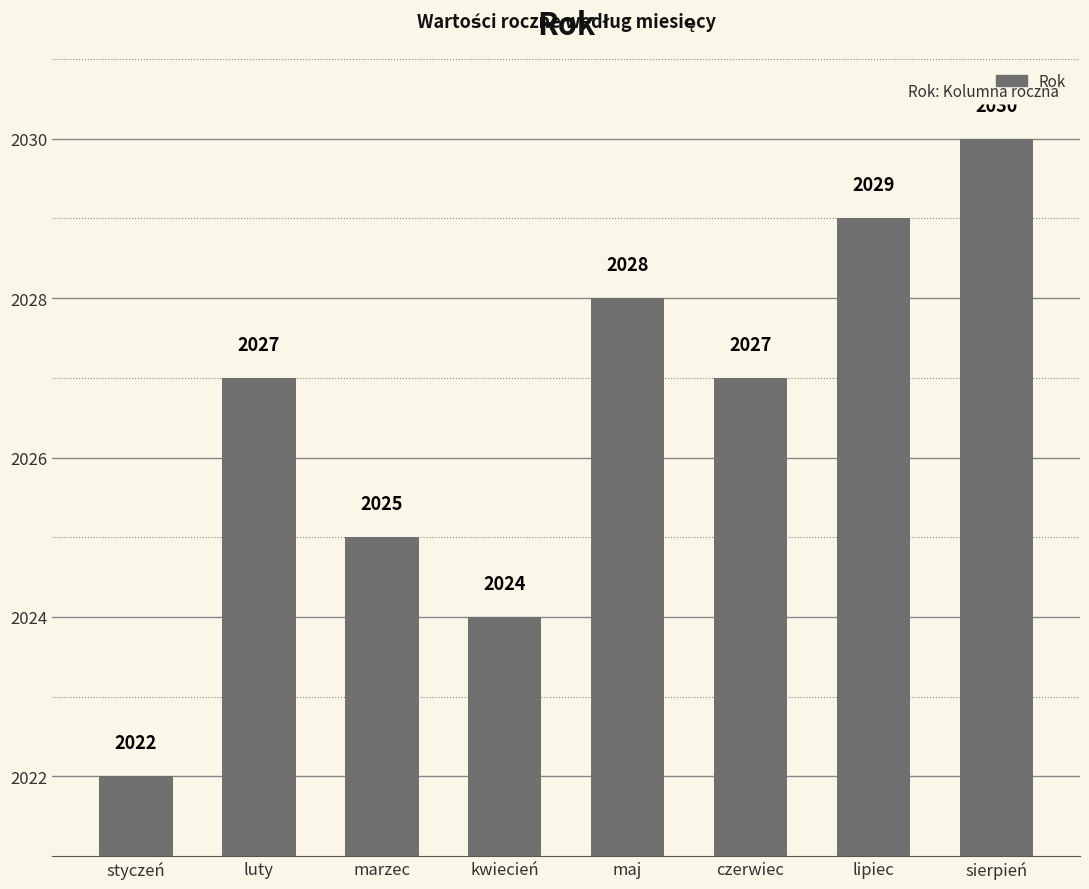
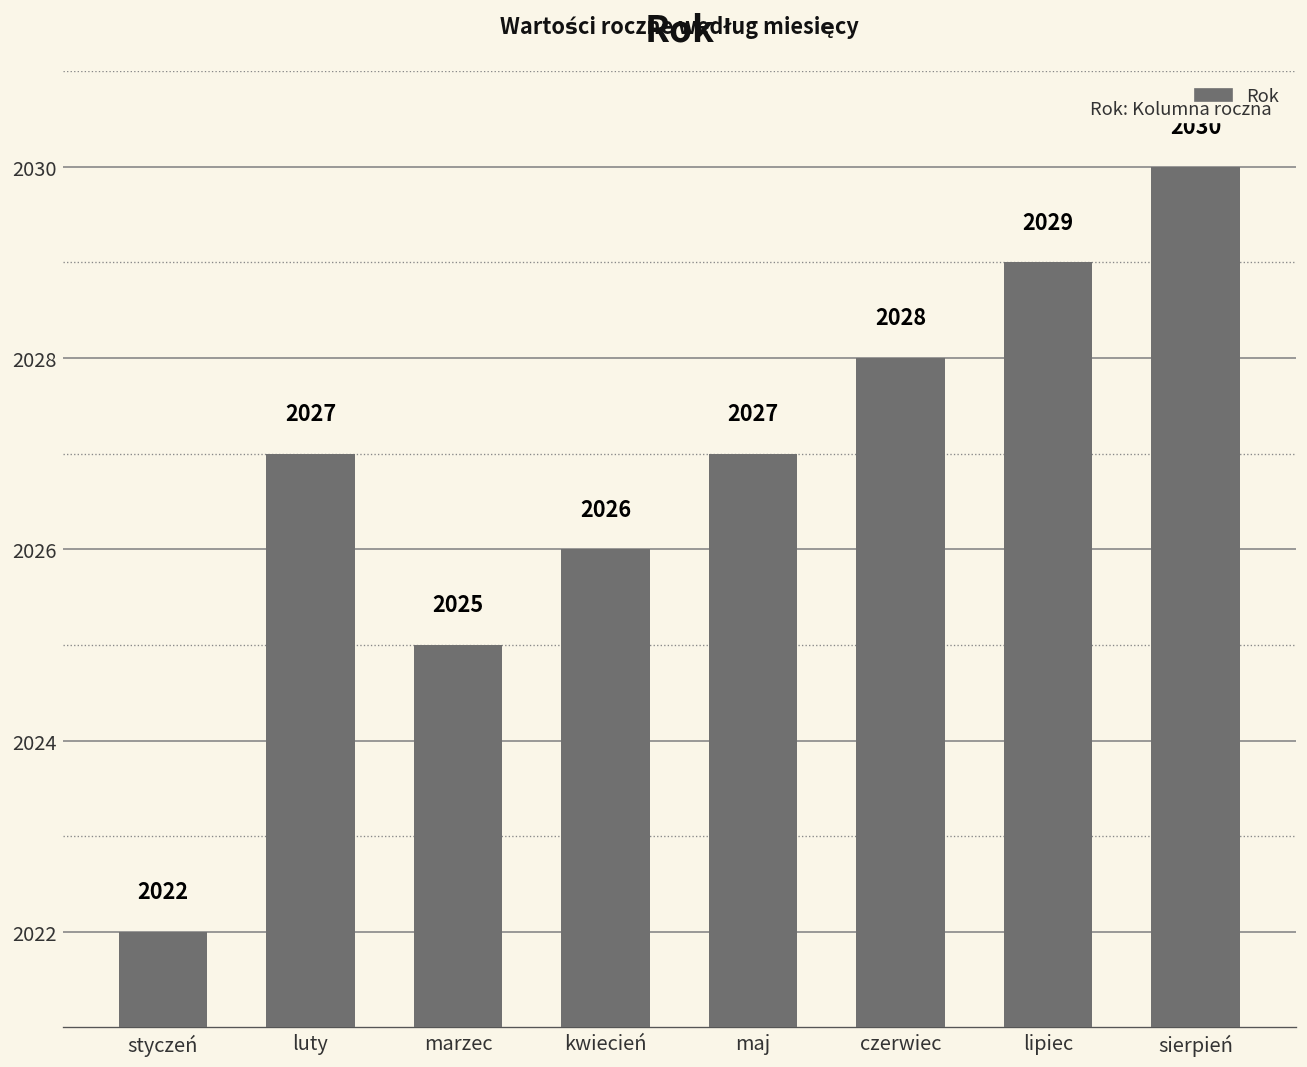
kwiecień: 2024 -> 2026
maj: 2028 -> 2027
czerwiec: 2027 -> 2028
